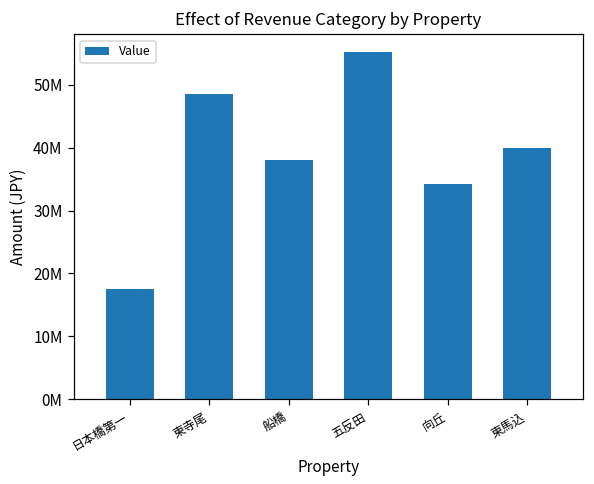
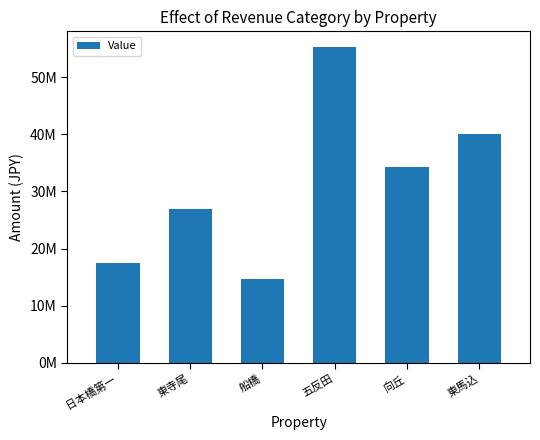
東寺尾: 49000000 -> 27000000
船橋: 38000000 -> 15000000
